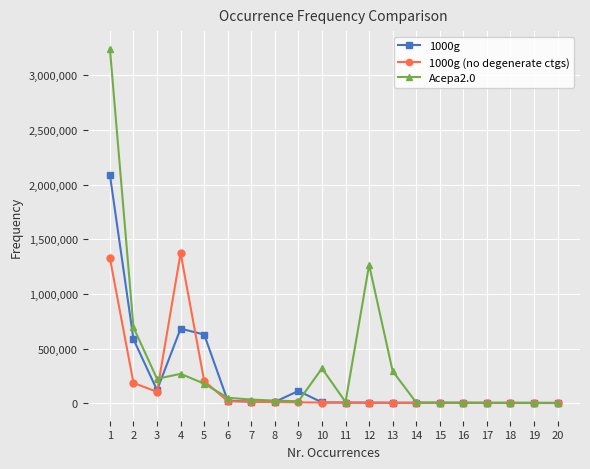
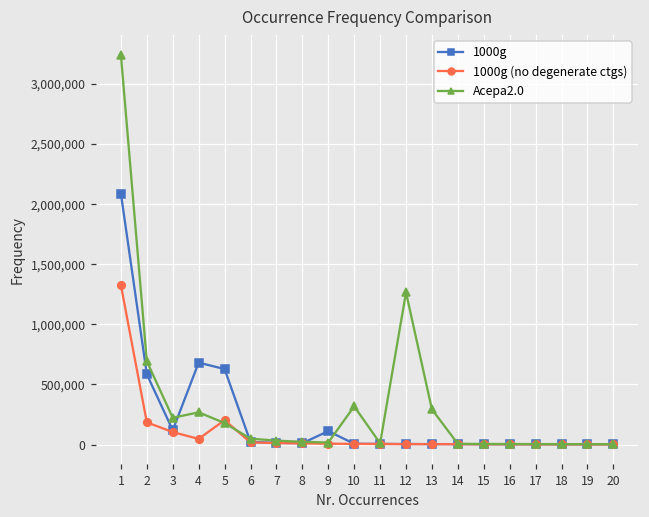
1000g (no degenerate ctgs), 4: 1,370,000 -> 50,000
